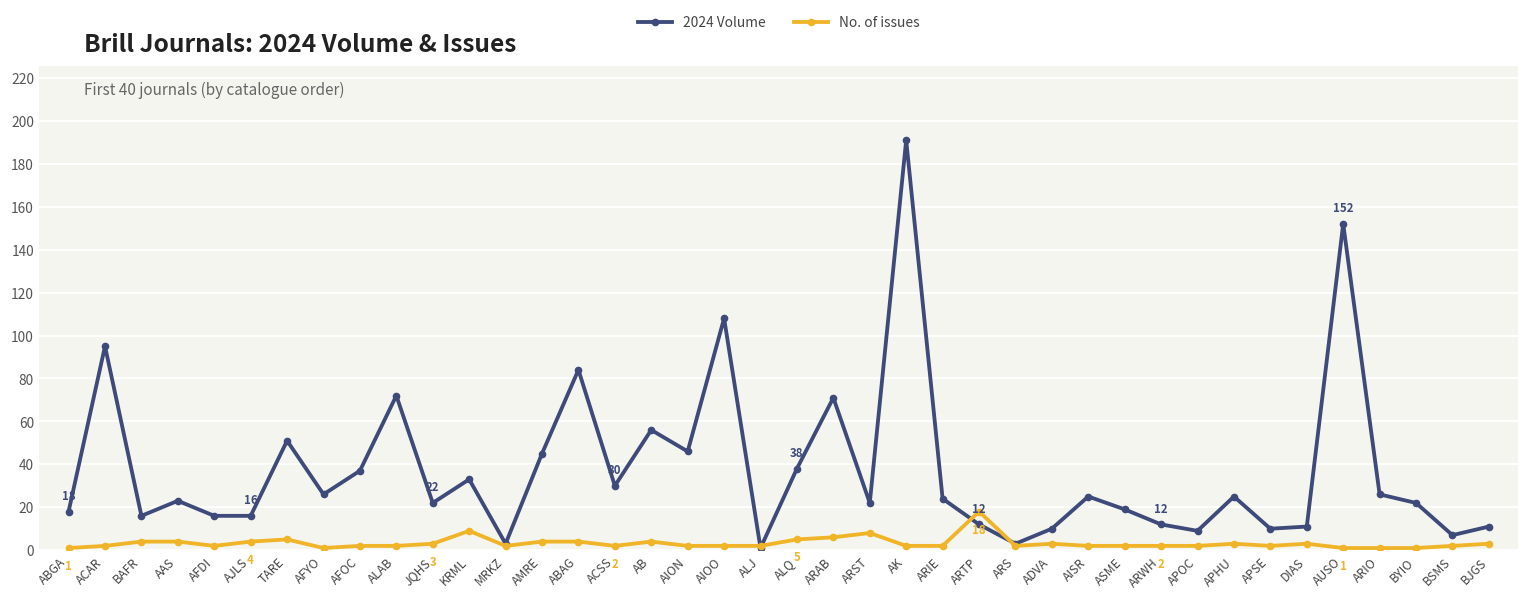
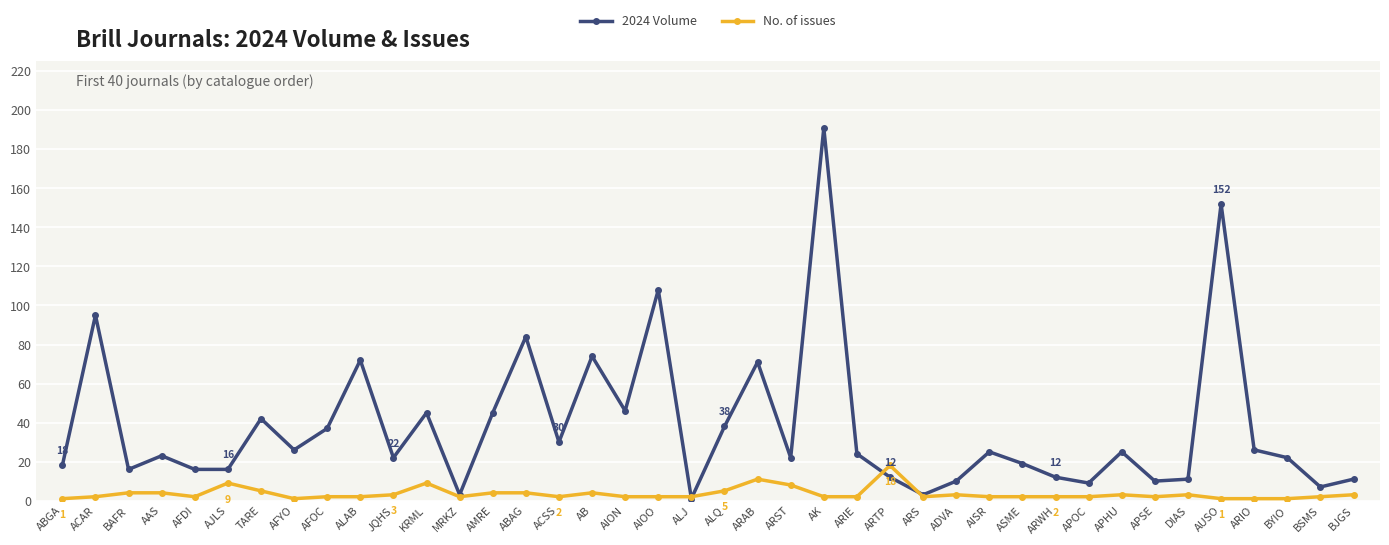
No. of issues, AJLS: 4 -> 9
2024 Volume, TARE: 51 -> 42
2024 Volume, KRML: 33 -> 45
2024 Volume, AB: 56 -> 74
No. of issues, ARAB: 6 -> 11
